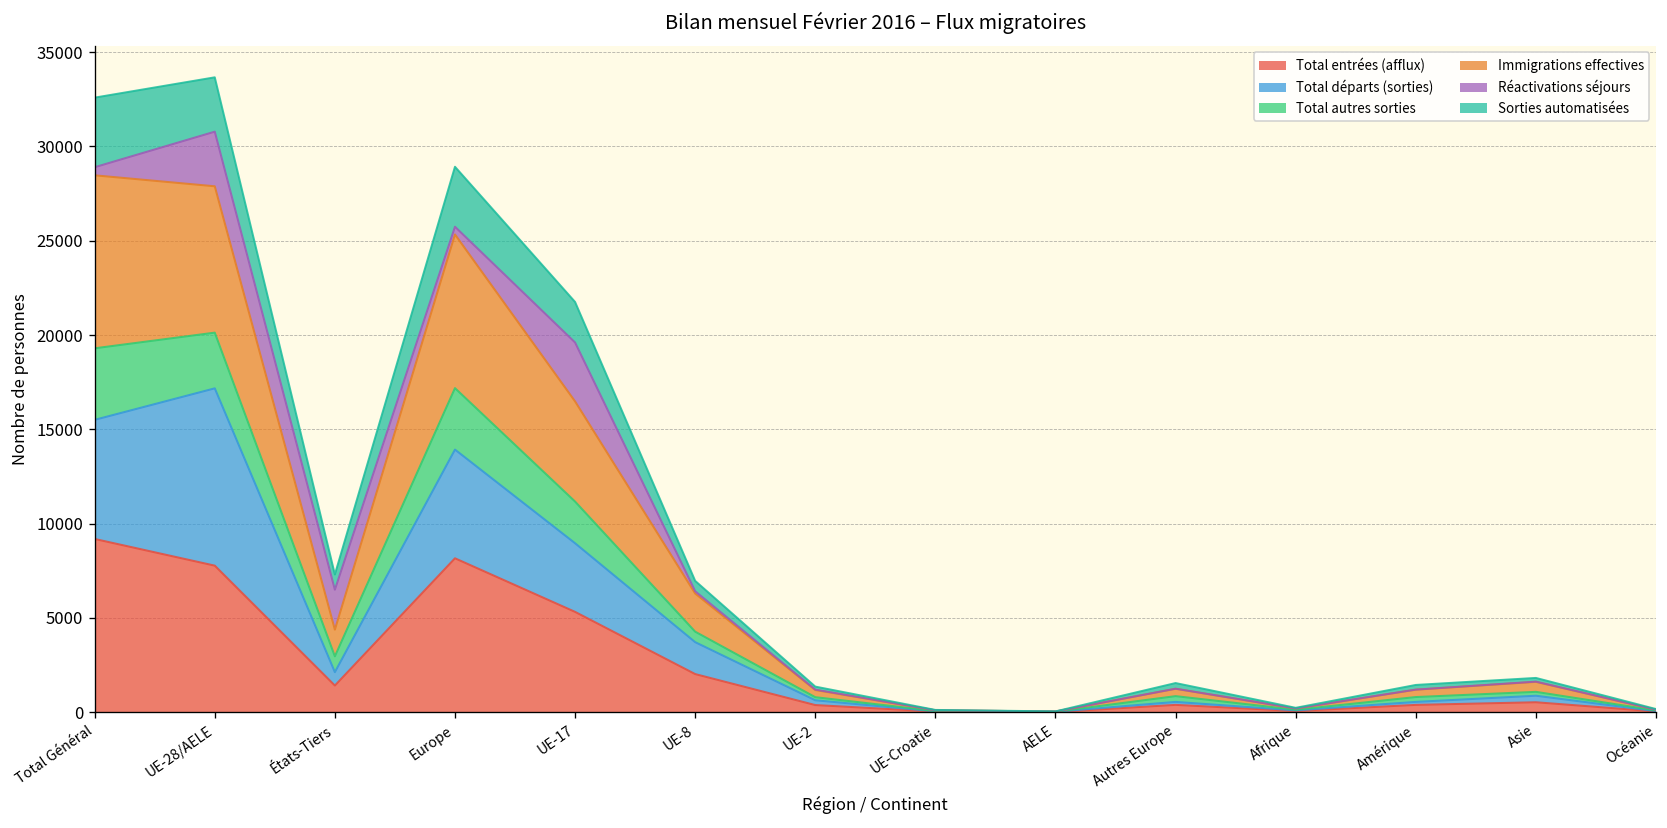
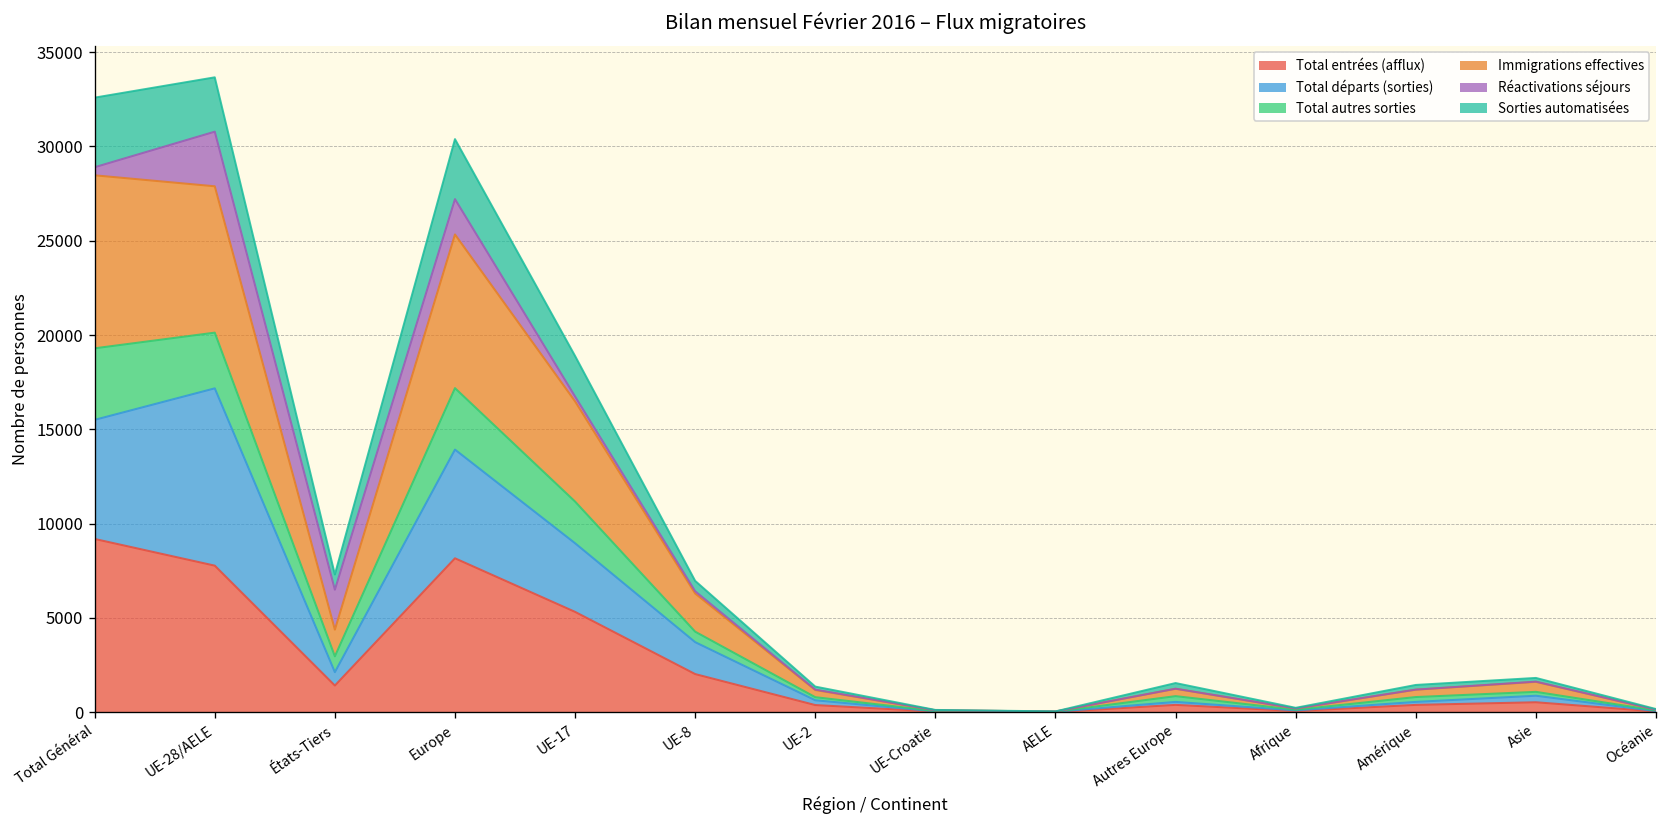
Réactivations séjours, Europe: 400 -> 1900
Réactivations séjours, UE-17: 3100 -> 300
